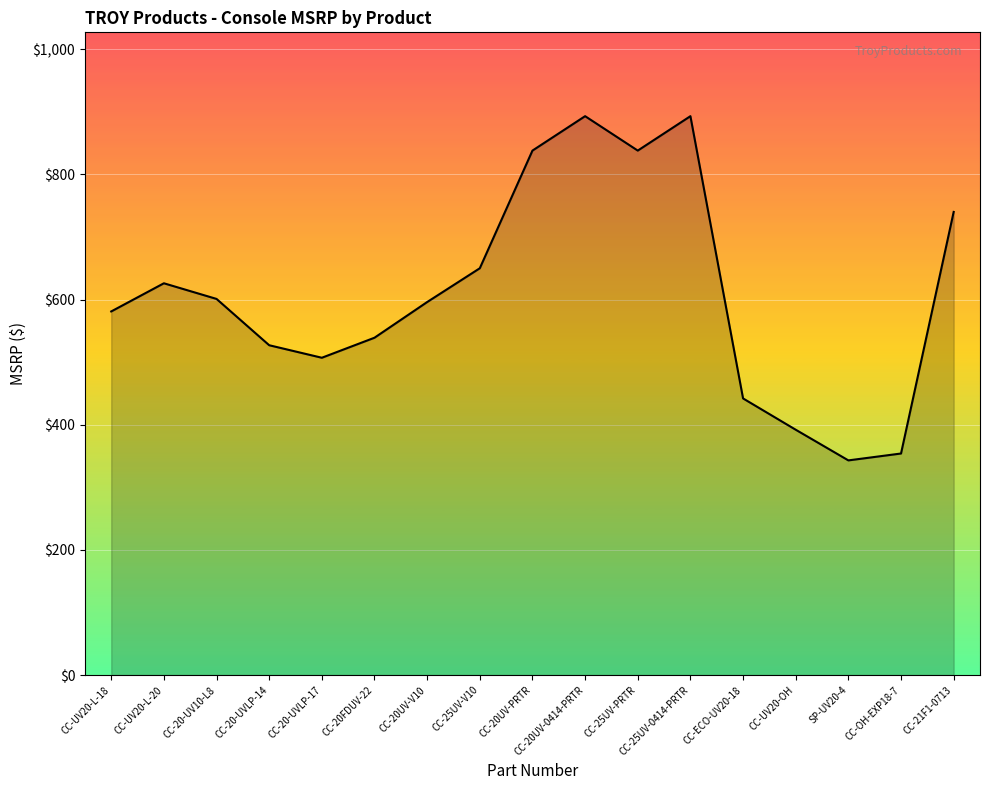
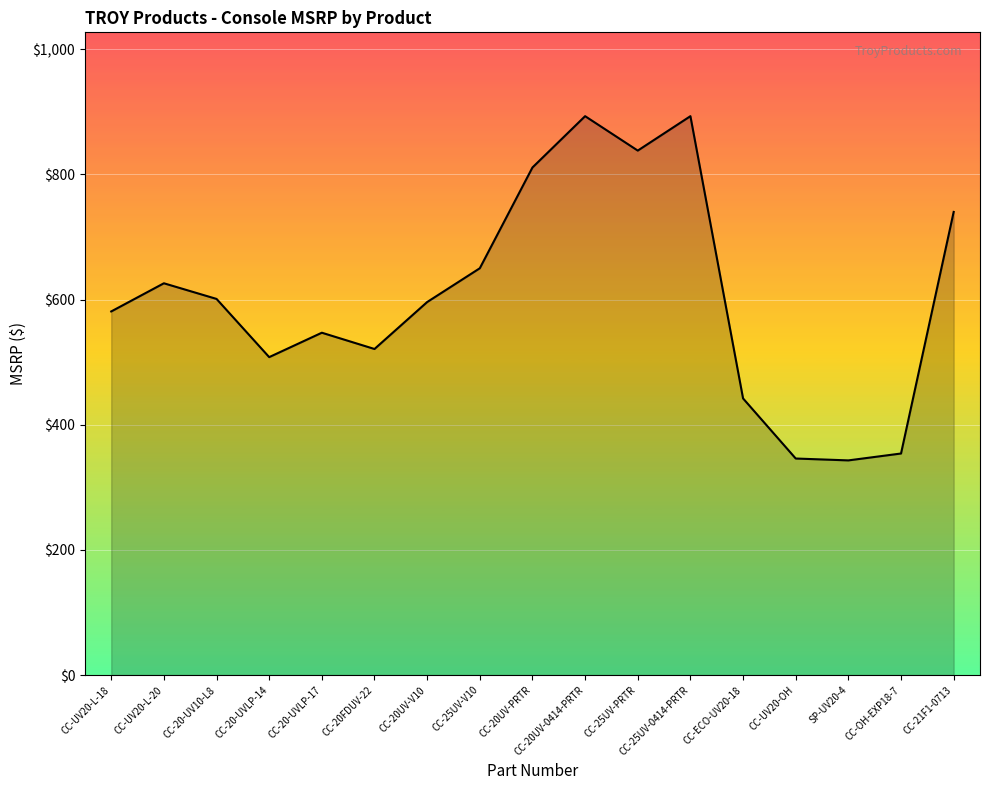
CC-20-UVLP-14: $530 -> $510
CC-20-UVLP-17: $510 -> $550
CC-20FDUV-22: $540 -> $520
CC-20UV-PRTR: $840 -> $810
CC-UV20-OH: $390 -> $350
